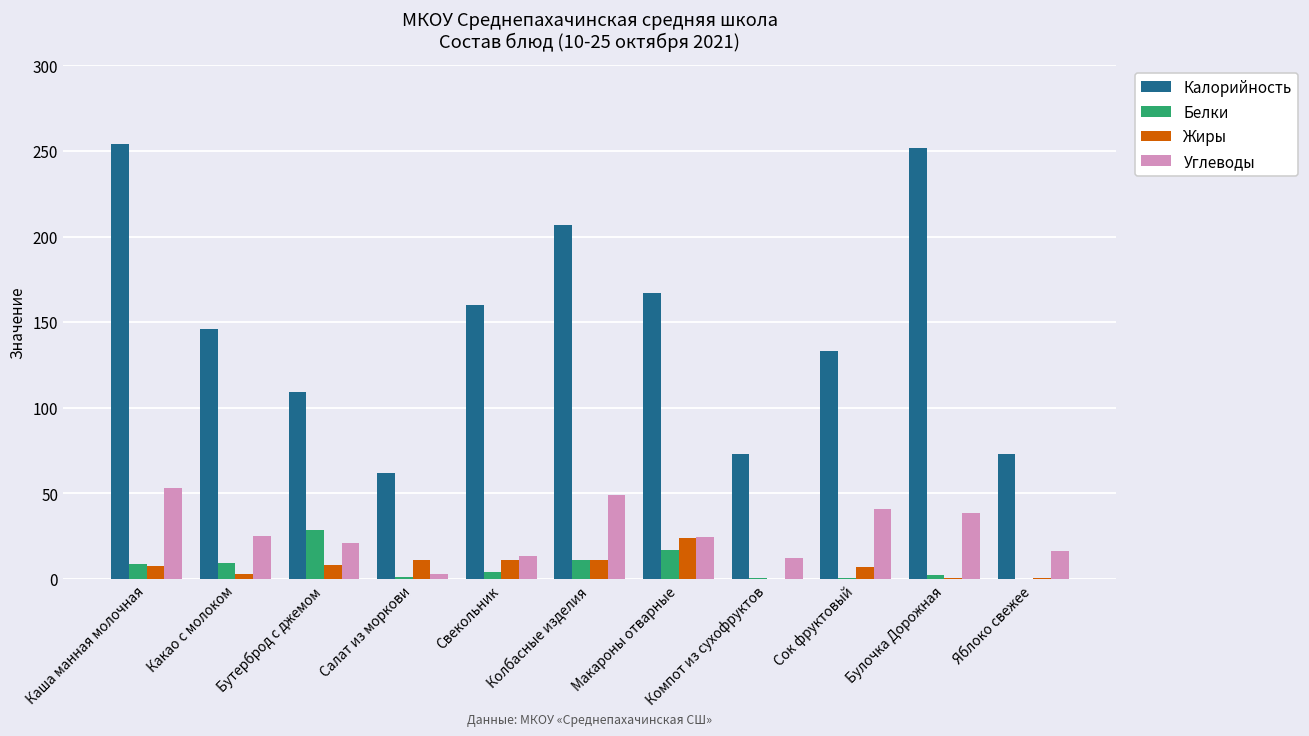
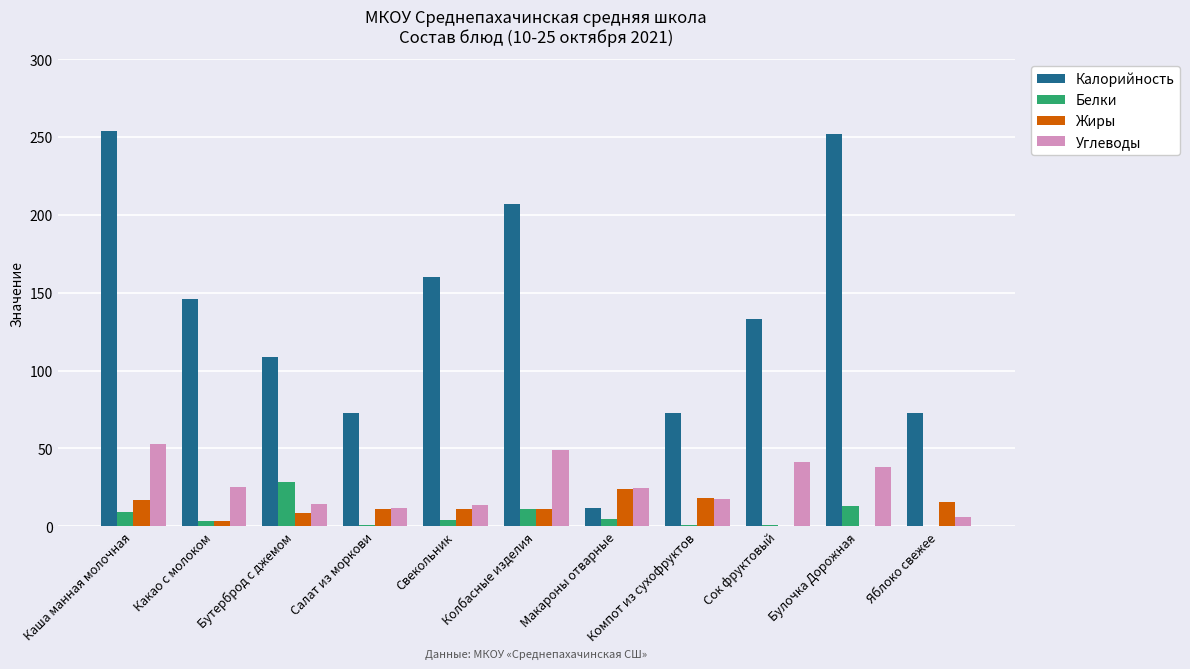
Жиры, Каша манная молочная: 7 -> 17
Белки, Какао с молоком: 9 -> 3
Углеводы, Бутерброд с джемом: 21 -> 15
Калорийность, Салат из моркови: 62 -> 73
Углеводы, Салат из моркови: 3 -> 11
Калорийность, Макароны отварные: 167 -> 12
Белки, Макароны отварные: 17 -> 5
Жиры, Компот из сухофруктов: 0 -> 18
Углеводы, Компот из сухофруктов: 12 -> 18
Жиры, Сок фруктовый: 7 -> 0
Белки, Булочка Дорожная: 3 -> 13
Жиры, Яблоко свежее: 1 -> 16
Углеводы, Яблоко свежее: 16 -> 6
